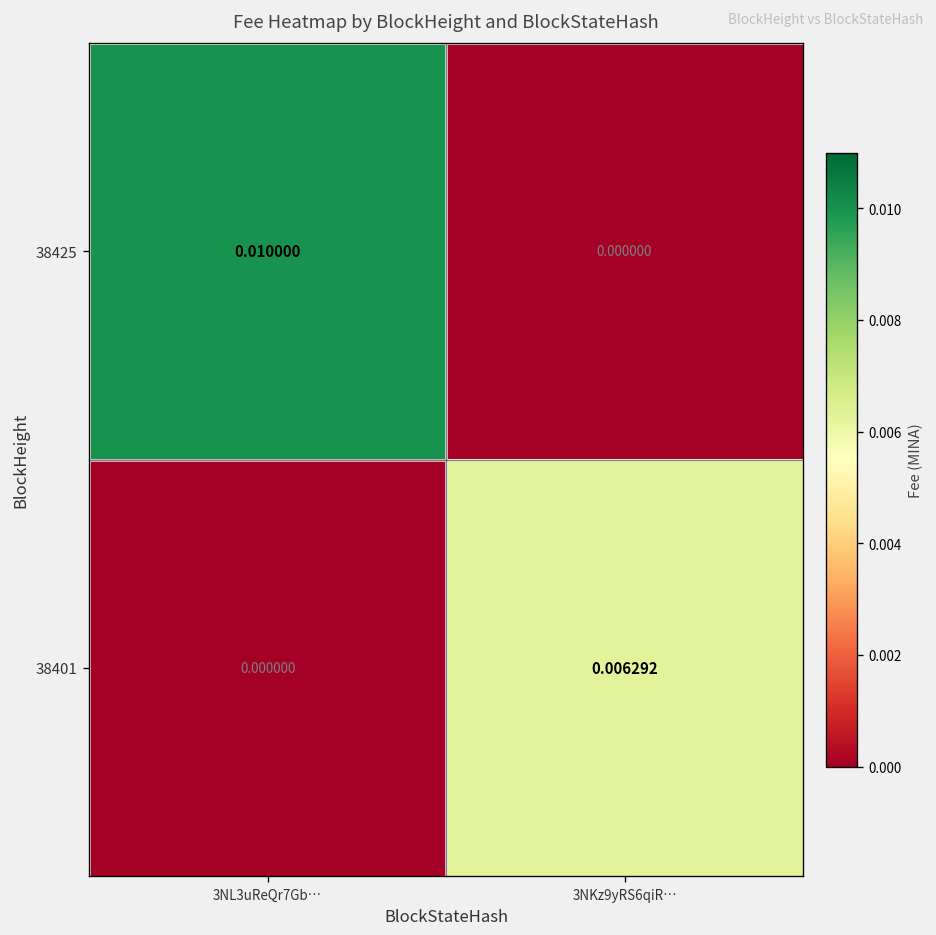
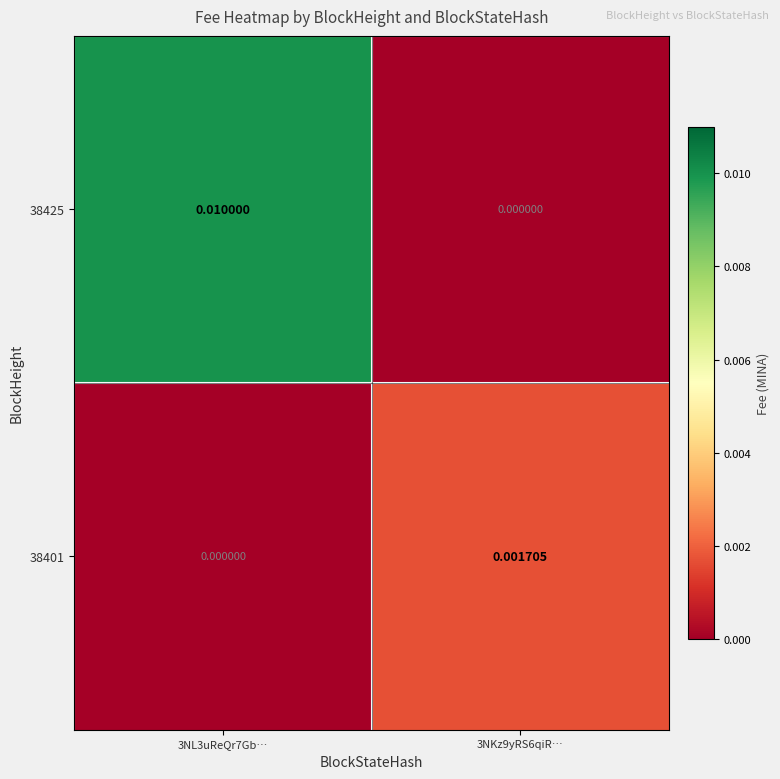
38401, 3NKz9yRS6qiR…: 0.006292 -> 0.001705
